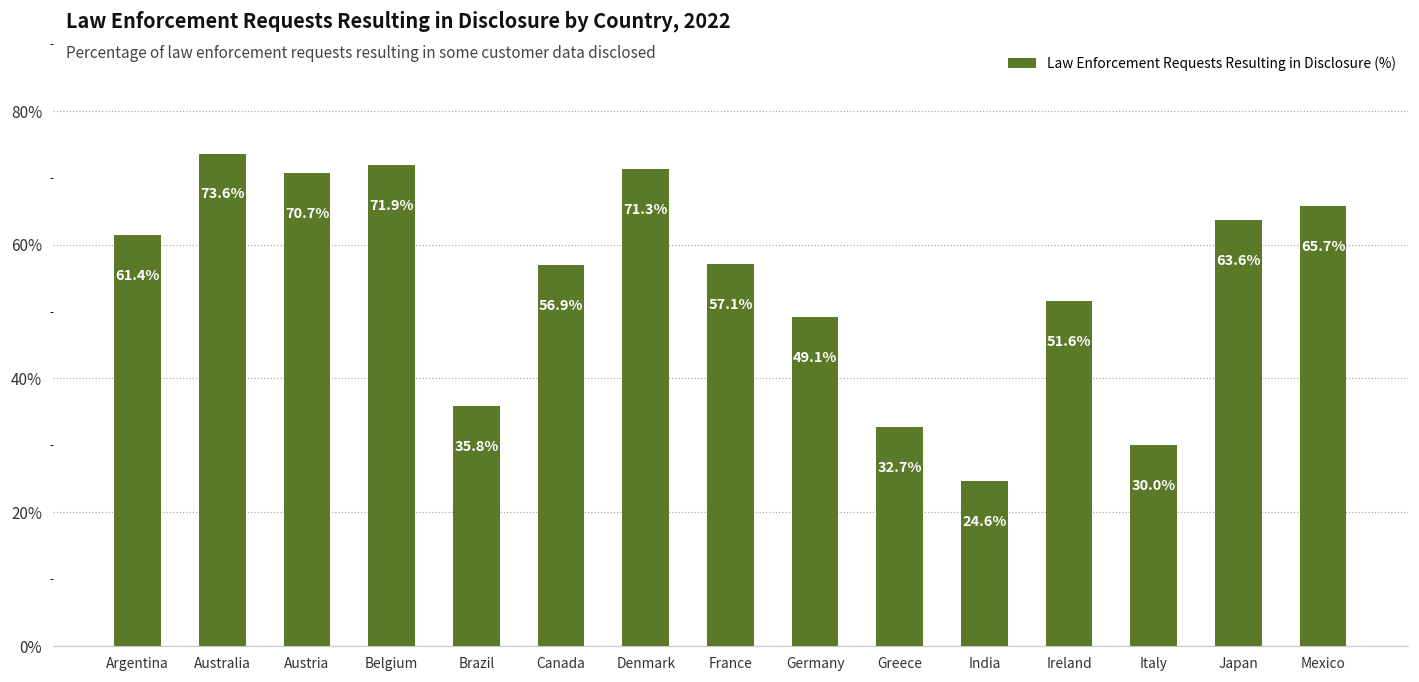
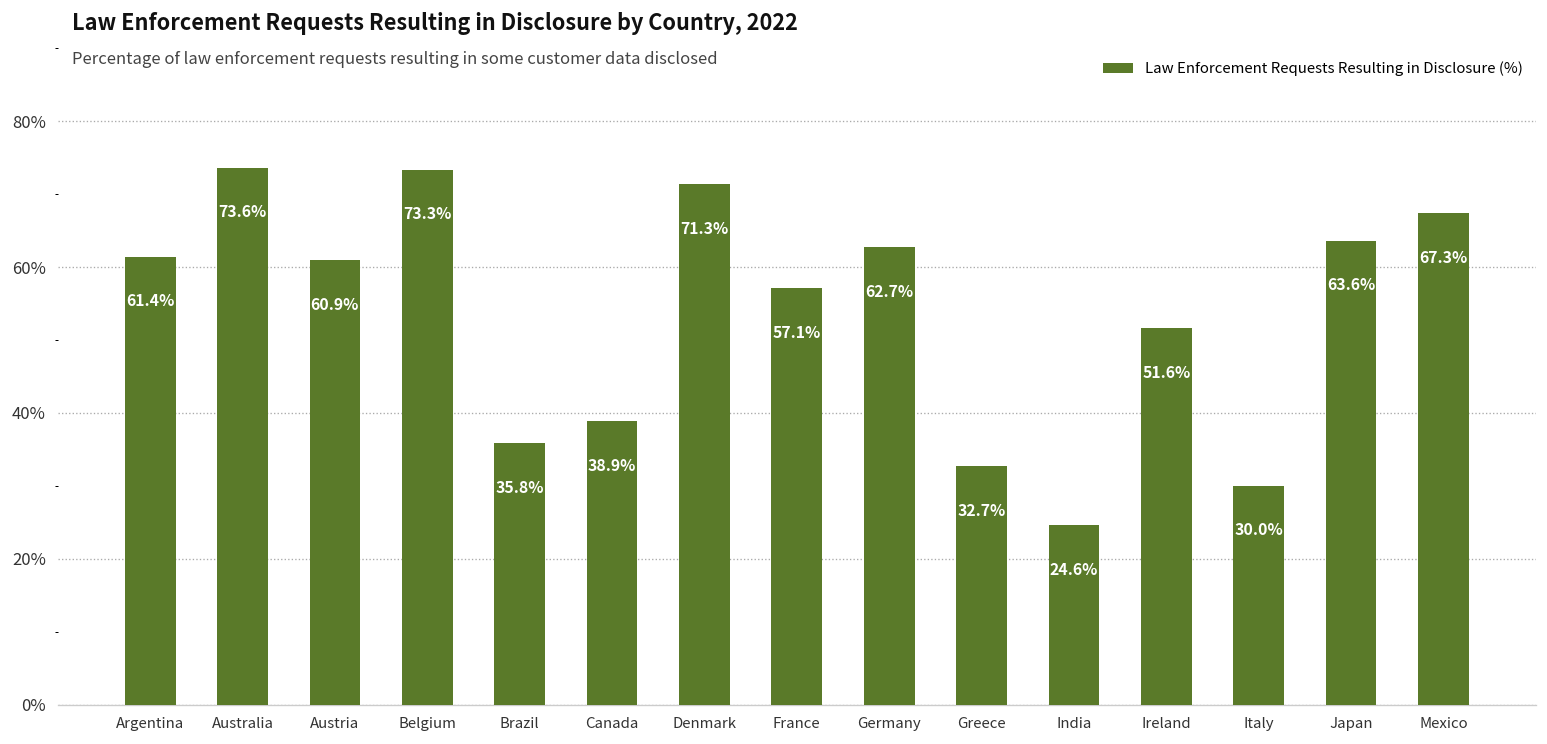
Austria: 70.7% -> 60.9%
Belgium: 71.9% -> 73.3%
Canada: 56.9% -> 38.9%
Germany: 49.1% -> 62.7%
Mexico: 65.7% -> 67.3%
